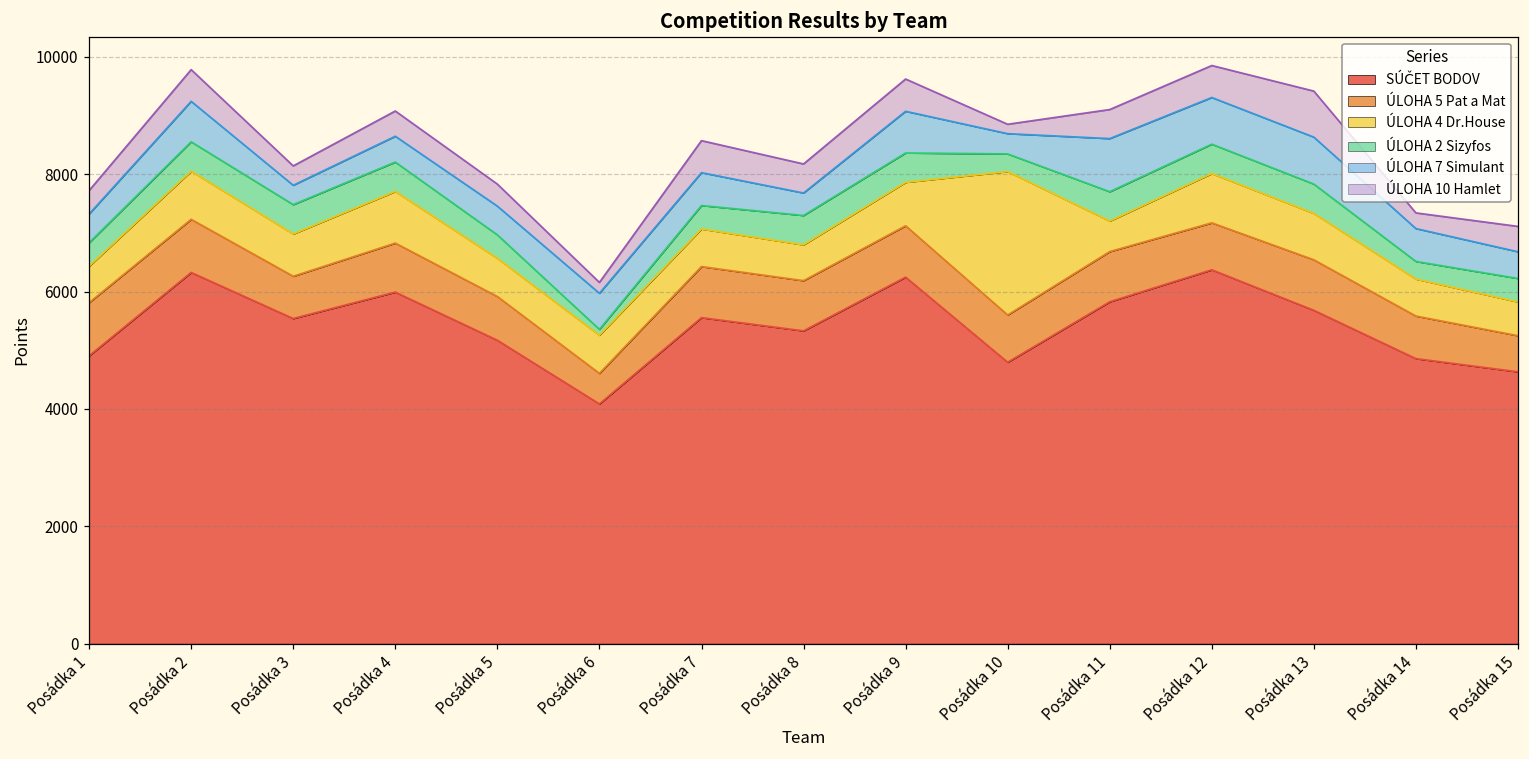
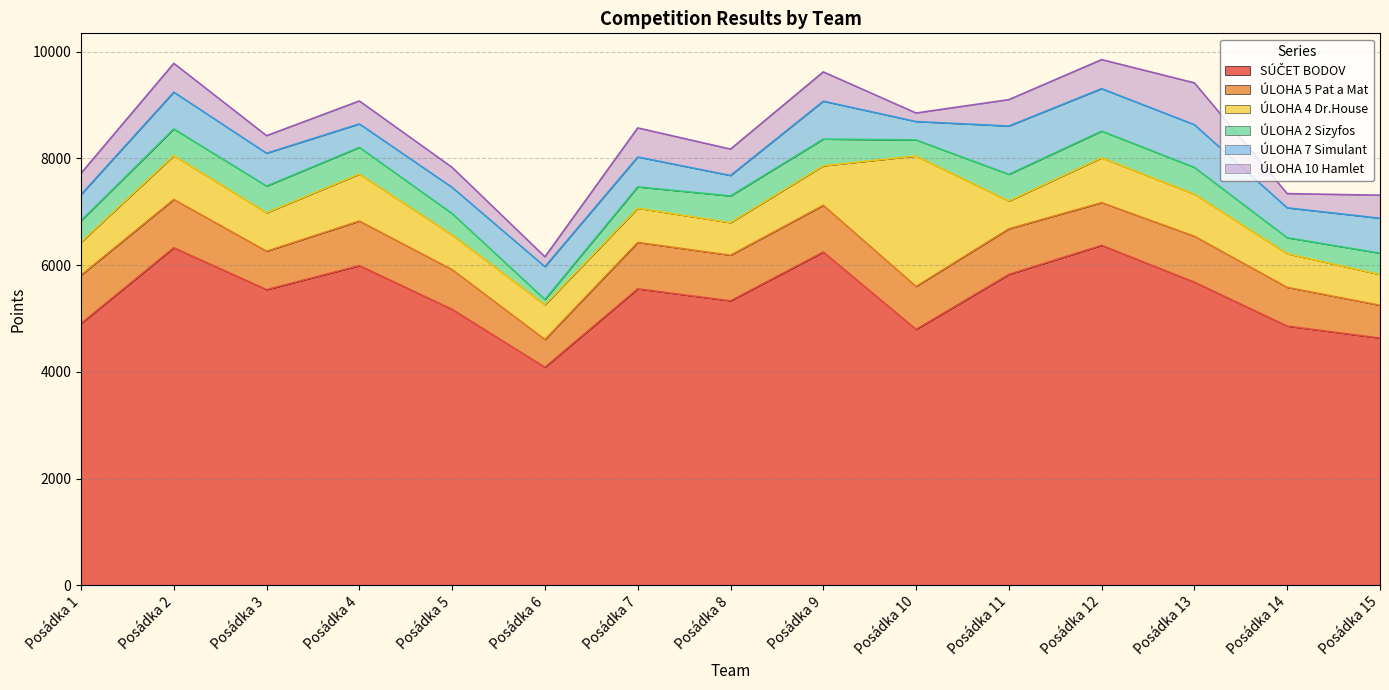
ÚLOHA 7 Simulant, Posádka 3: 300 -> 600
ÚLOHA 7 Simulant, Posádka 15: 500 -> 700
